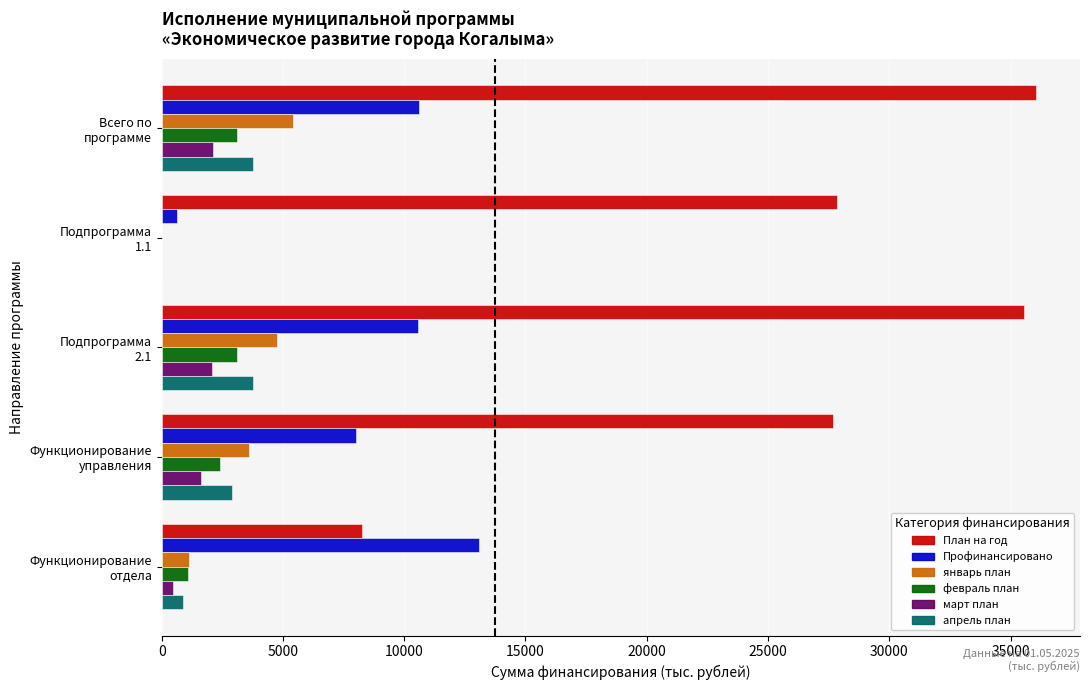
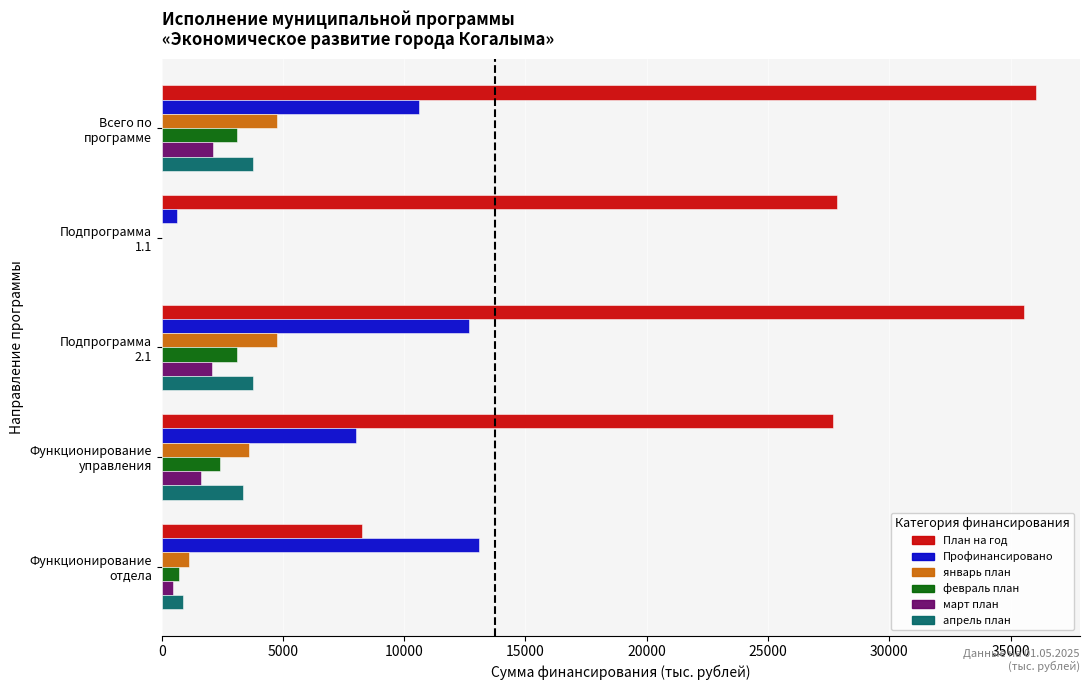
январь план, Всего по программе: 5400 -> 4700
Профинансировано, Подпрограмма 2.1: 10600 -> 12700
апрель план, Функционирование управления: 2900 -> 3400
февраль план, Функционирование отдела: 1100 -> 700
